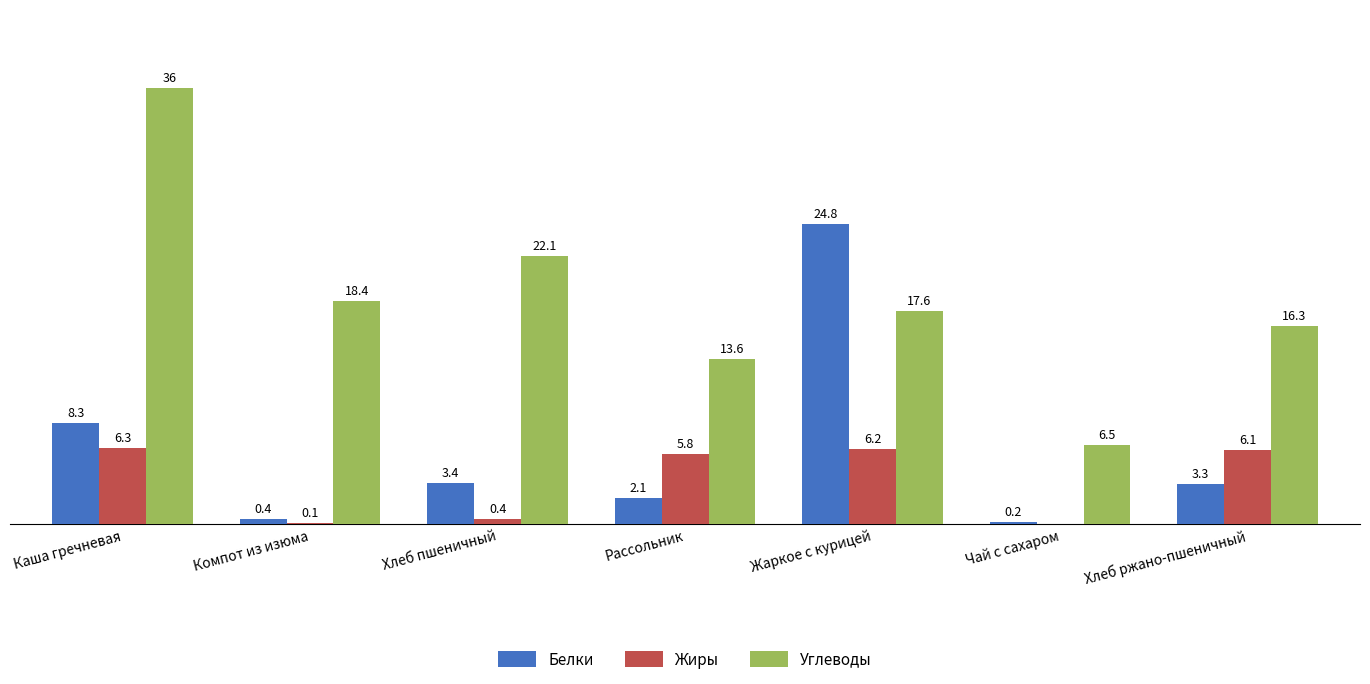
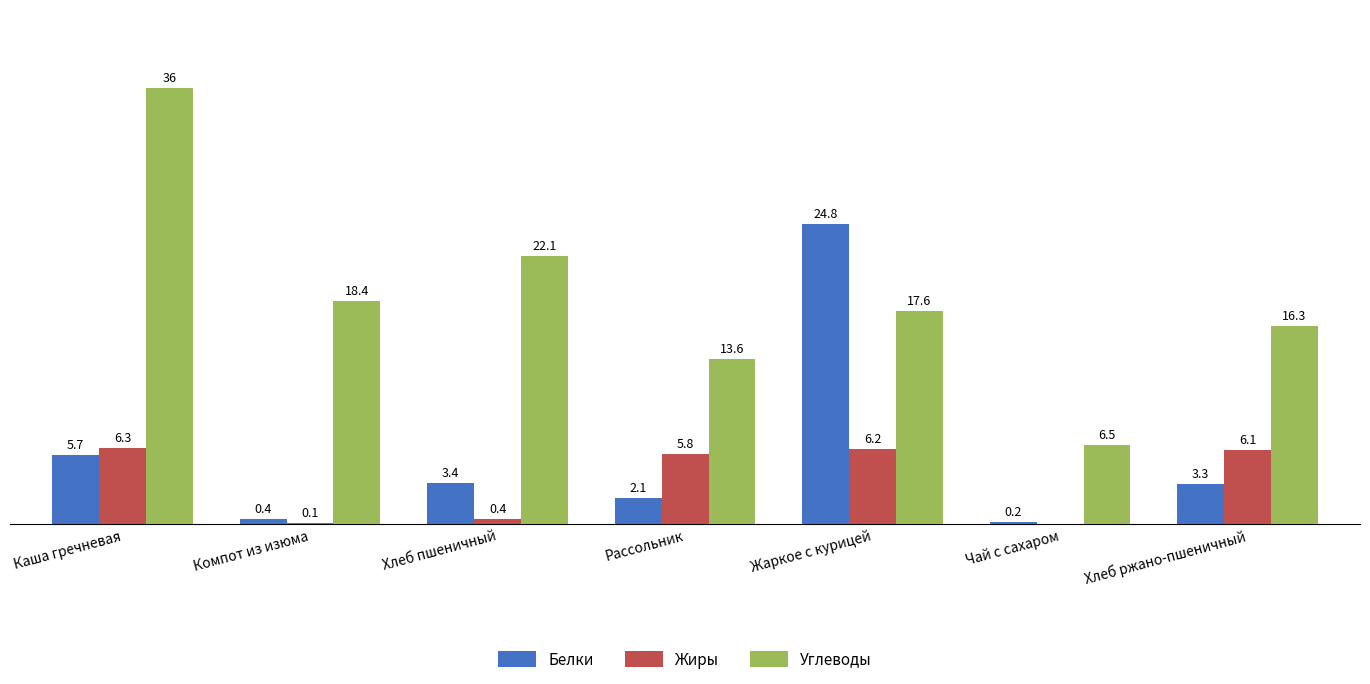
Белки, Каша гречневая: 8.3 -> 5.7
